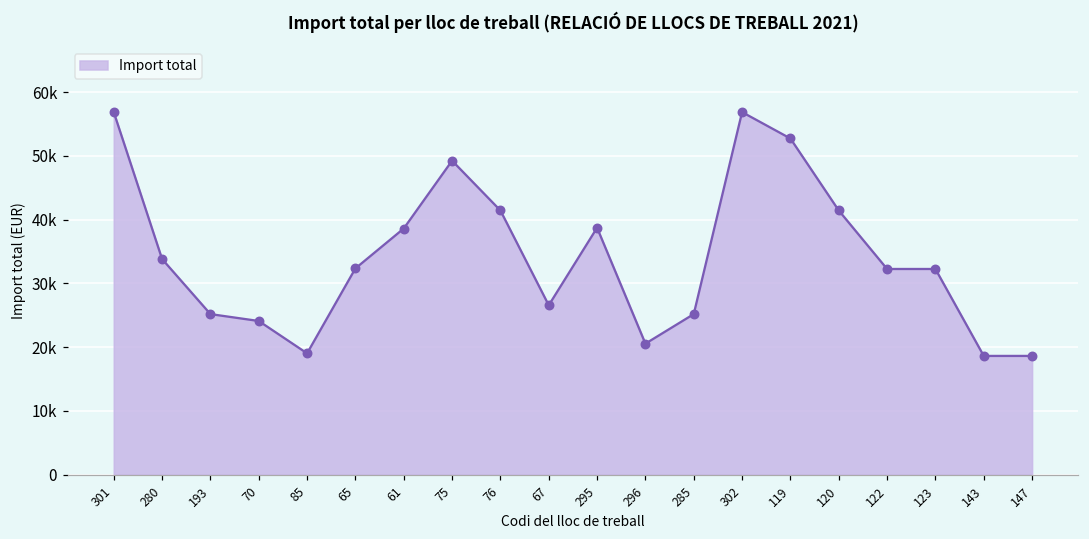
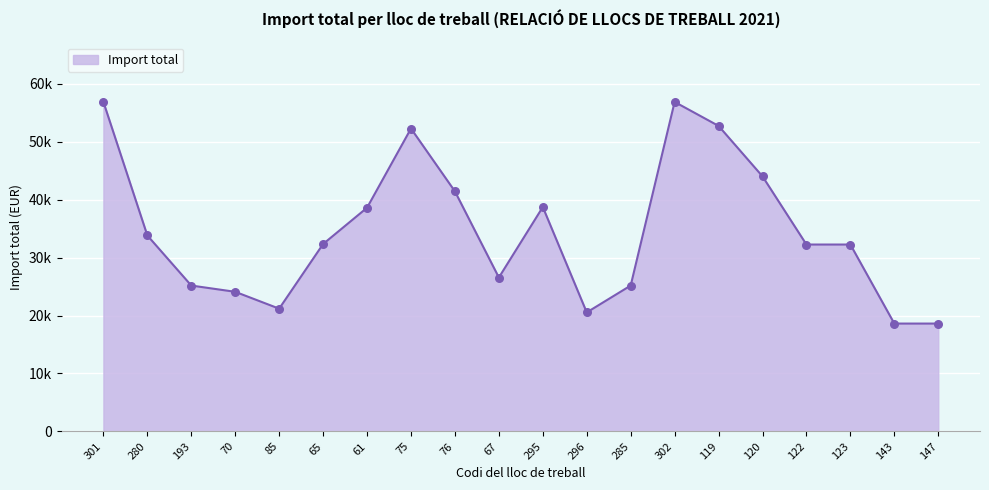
85: 19000 -> 21000
75: 49000 -> 52000
120: 41000 -> 44000
